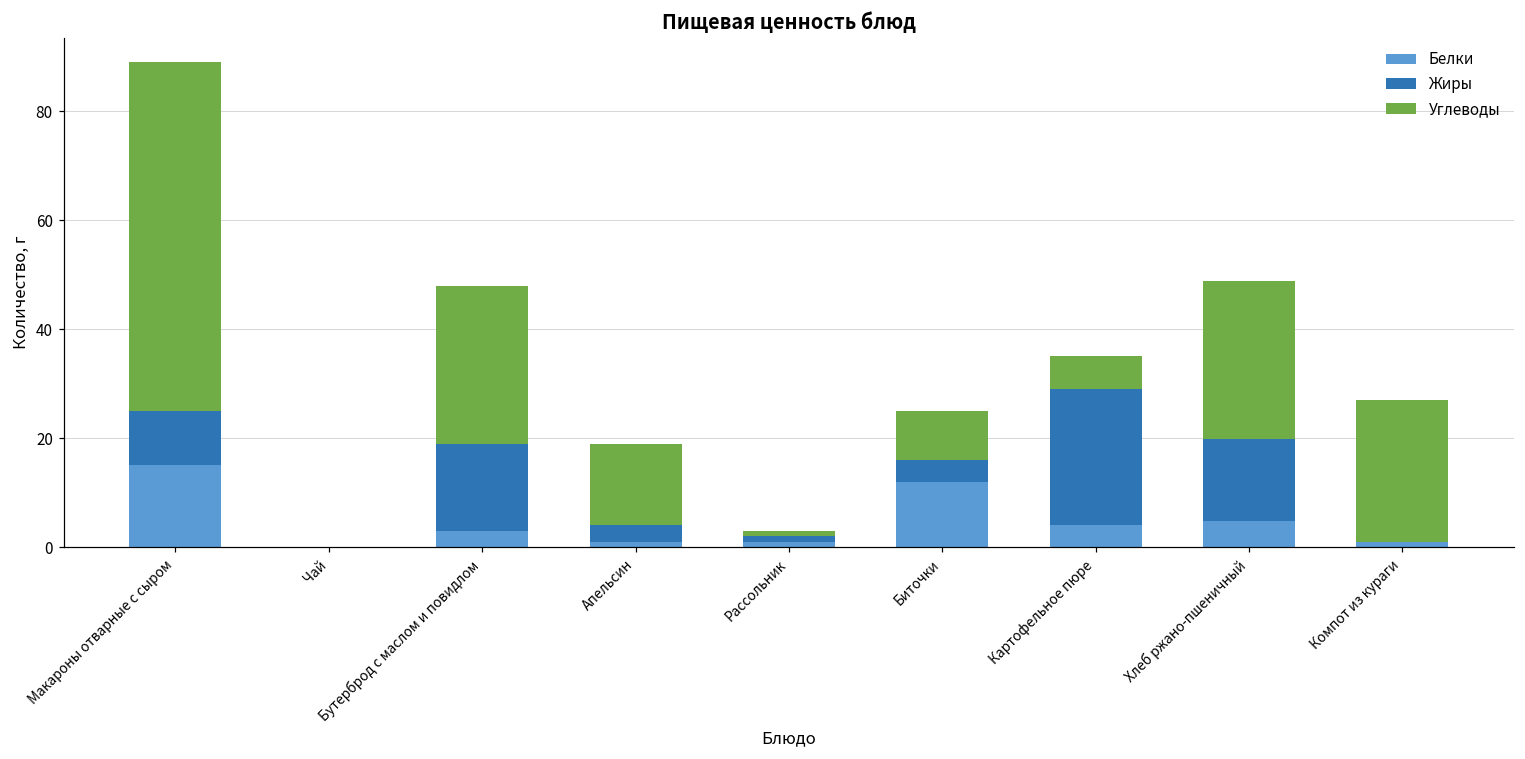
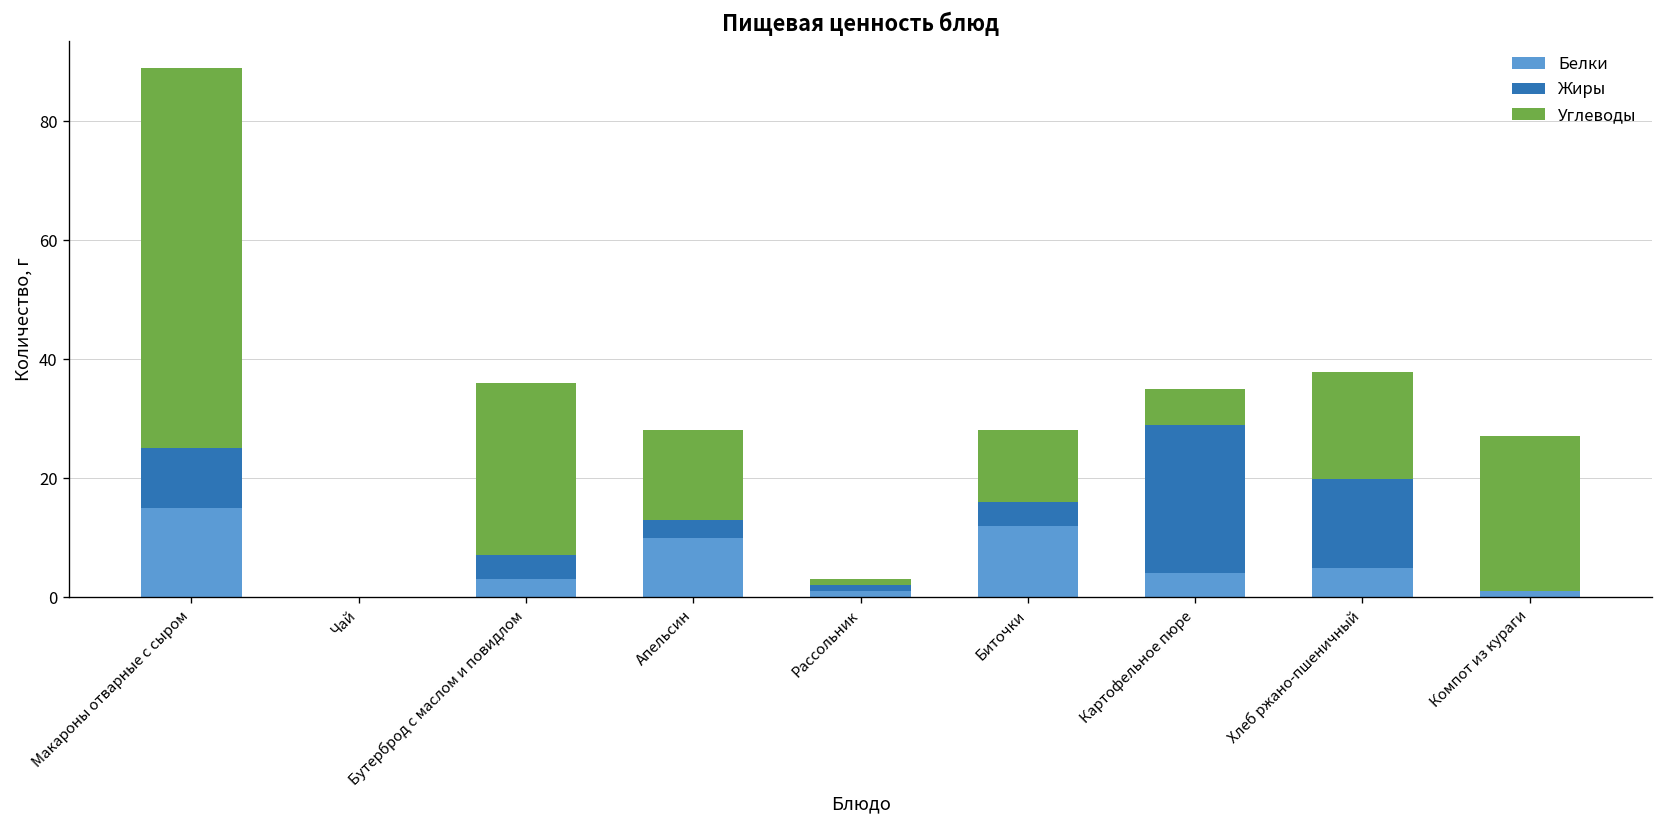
Жиры, Бутерброд с маслом и повидлом: 16 -> 4
Белки, Апельсин: 1 -> 10
Углеводы, Биточки: 9 -> 12
Углеводы, Хлеб ржано-пшеничный: 29 -> 18
